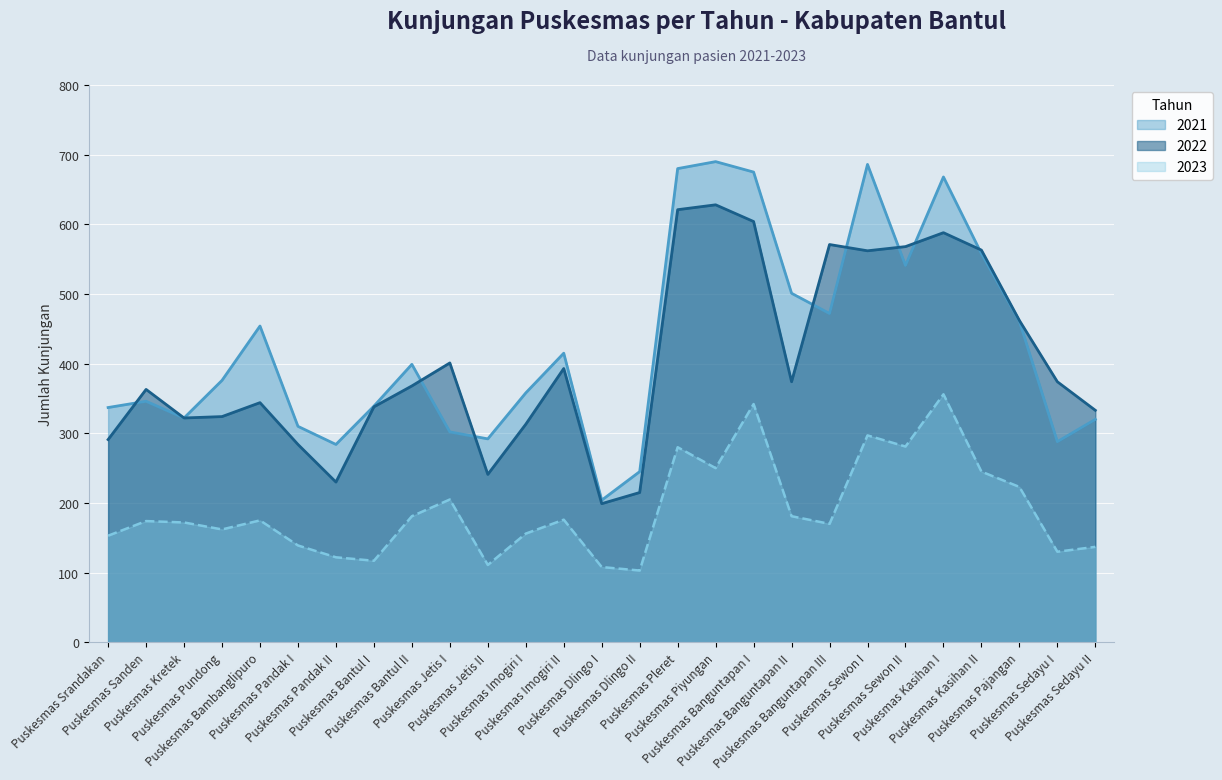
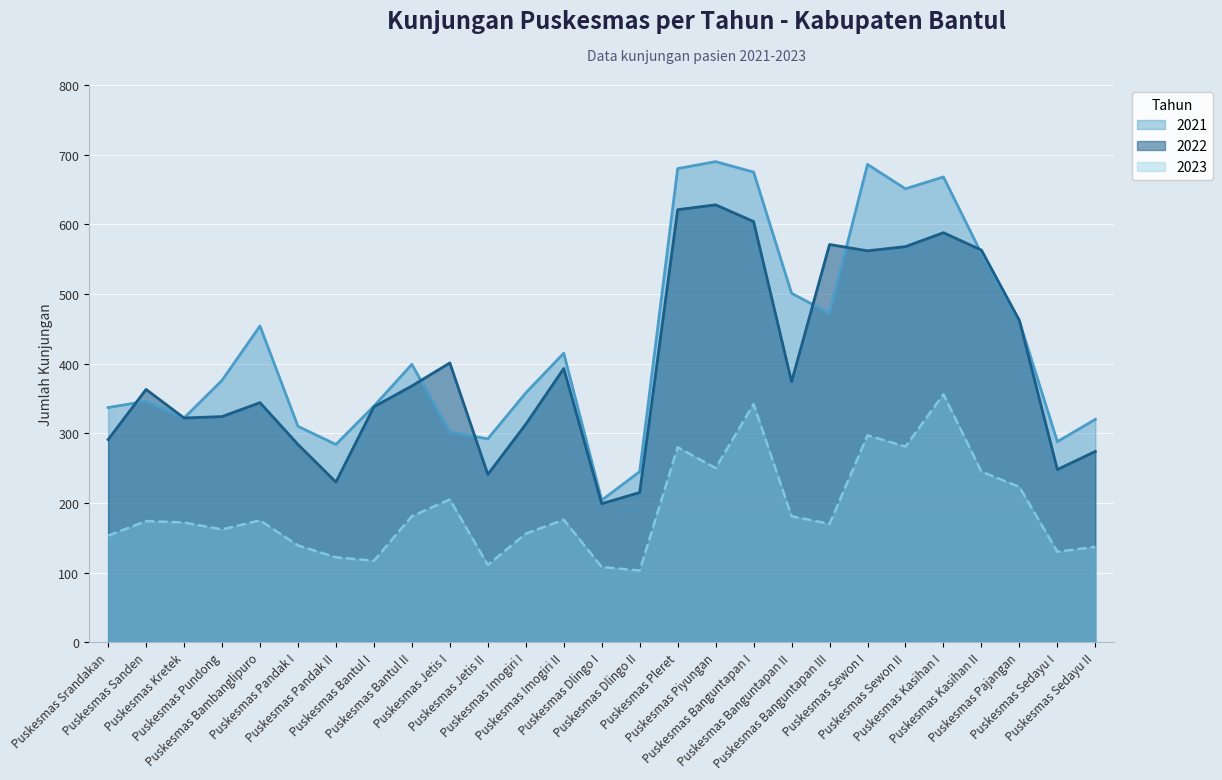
2021, Puskesmas Sewon II: 540 -> 650
2022, Puskesmas Sedayu I: 370 -> 250
2022, Puskesmas Sedayu II: 330 -> 270
